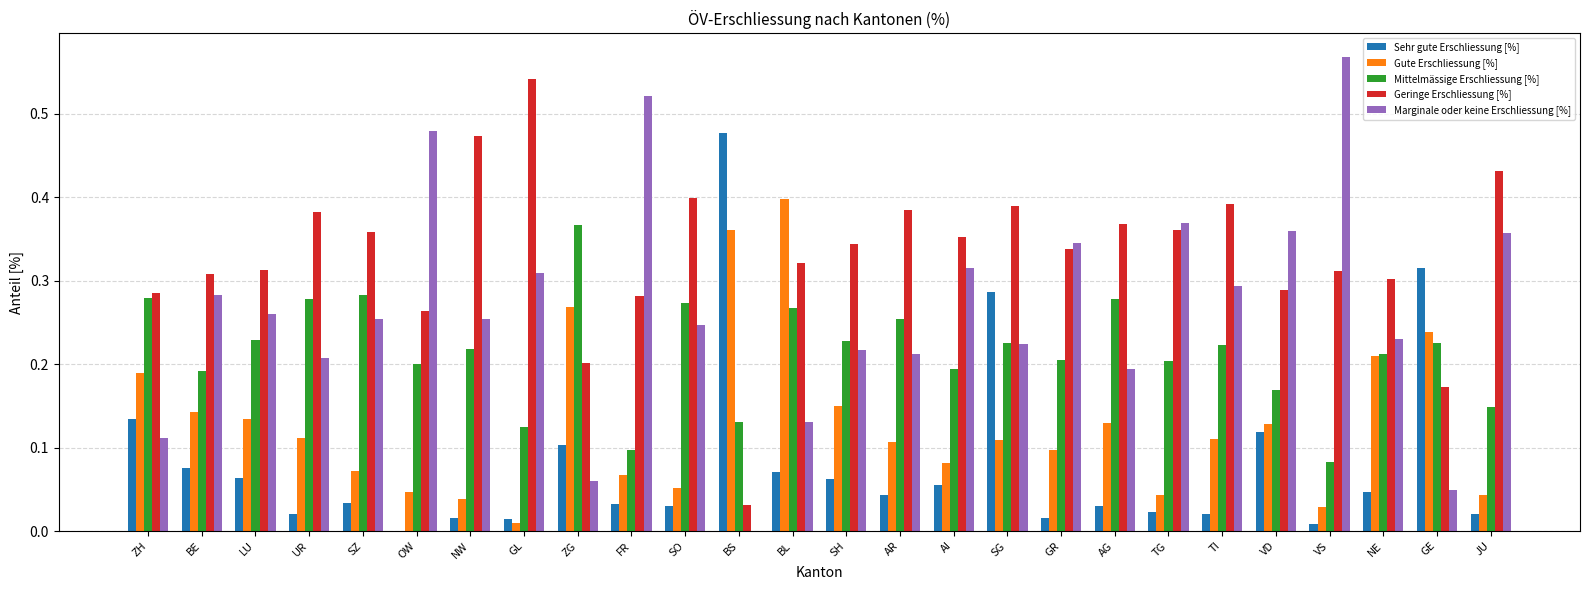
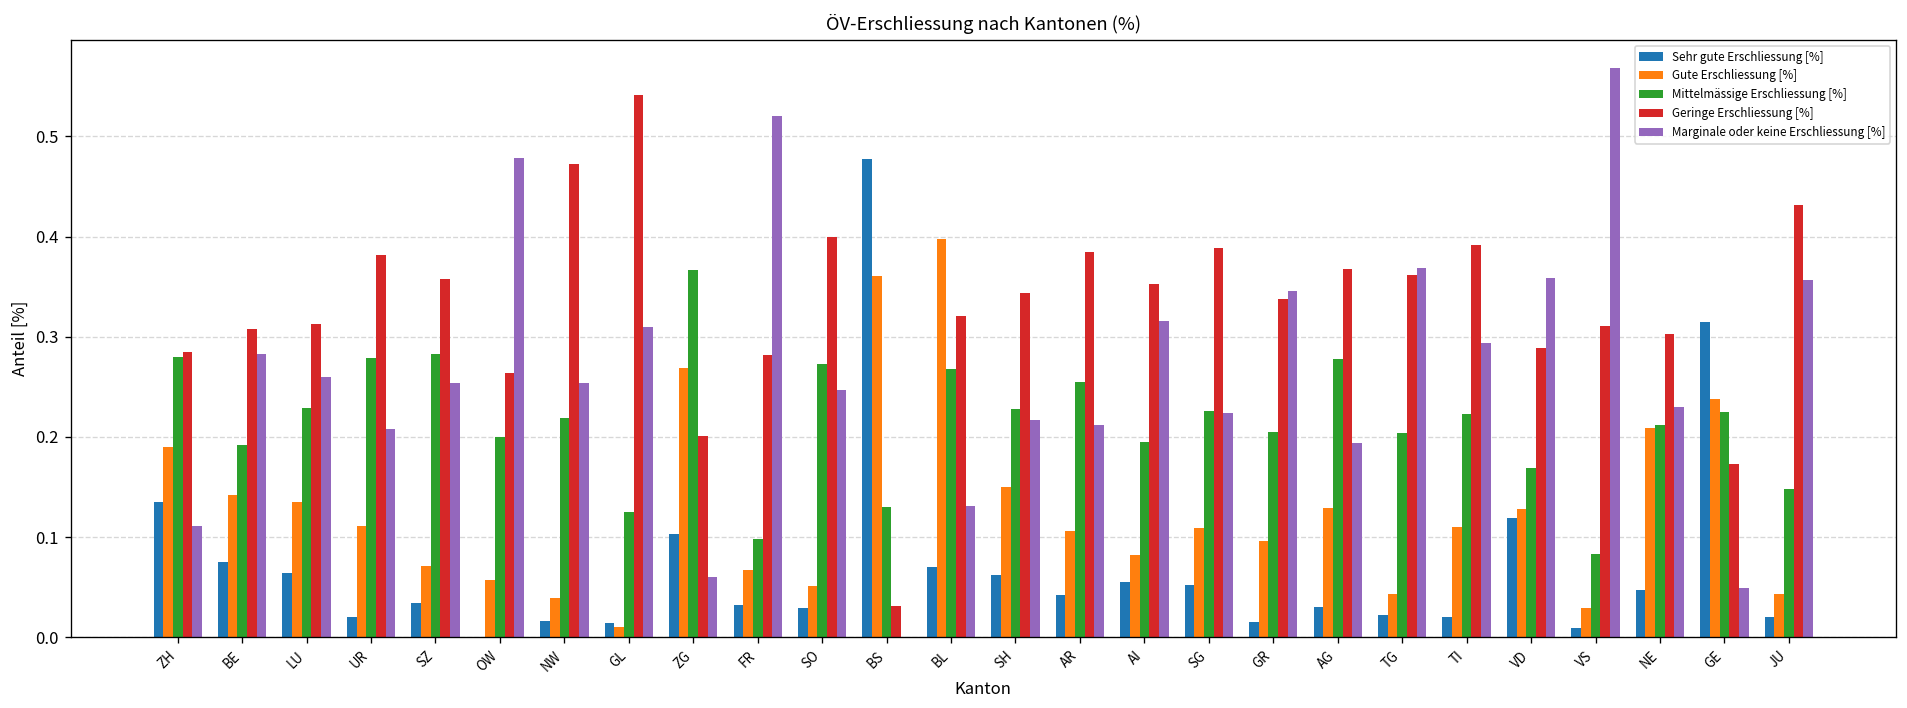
Gute Erschliessung [%], OW: 0.05 -> 0.06
Sehr gute Erschliessung [%], SG: 0.29 -> 0.05
